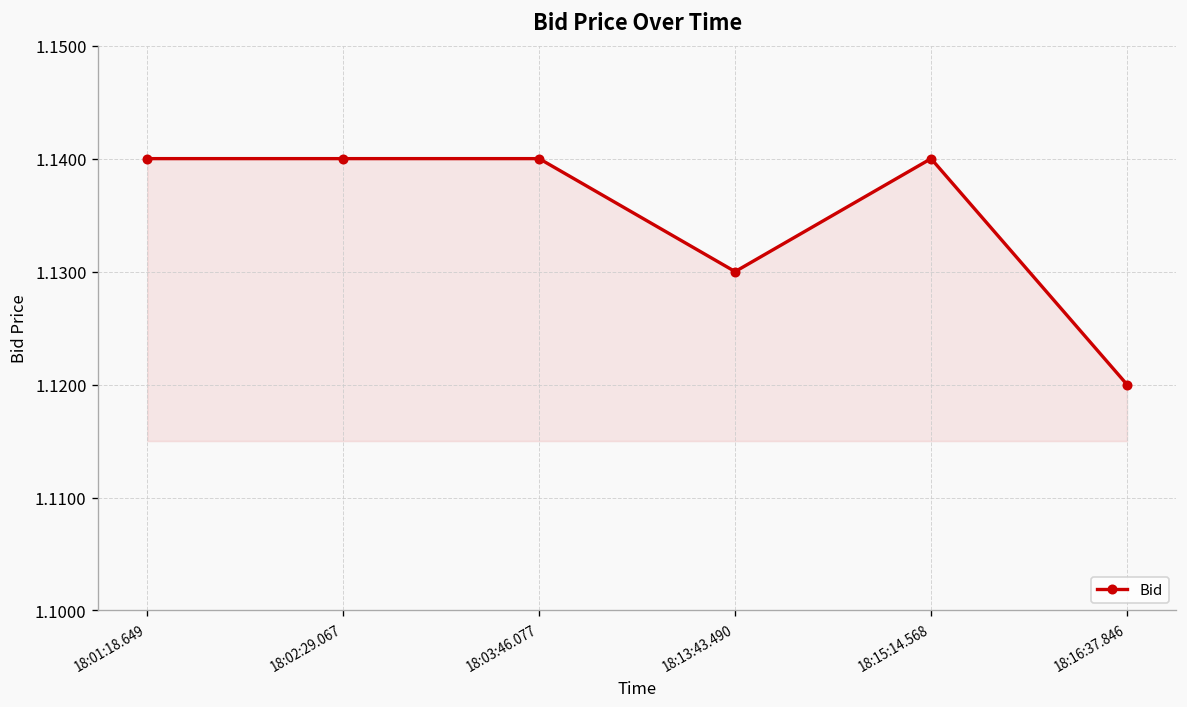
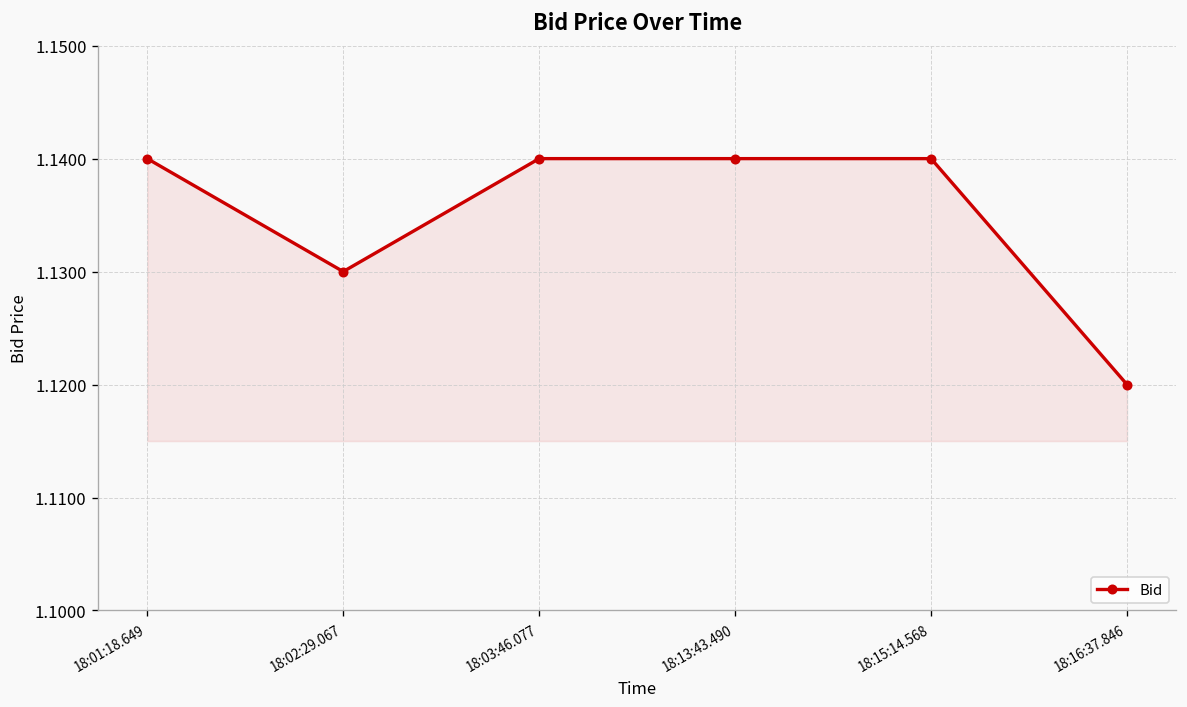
18:02:29.067: 1.14 -> 1.13
18:13:43.490: 1.13 -> 1.14
